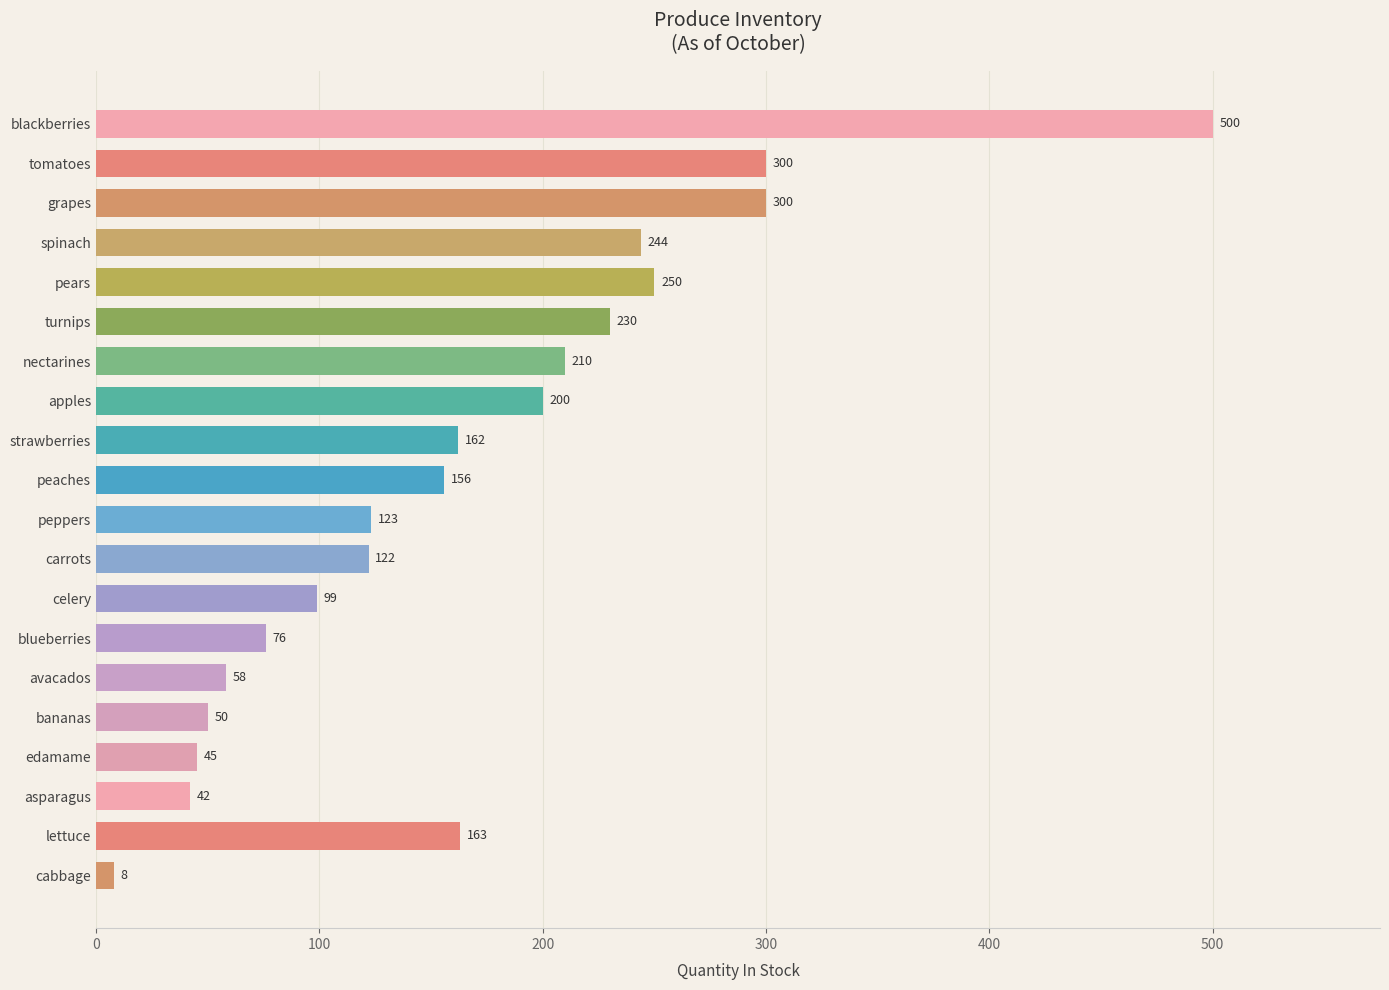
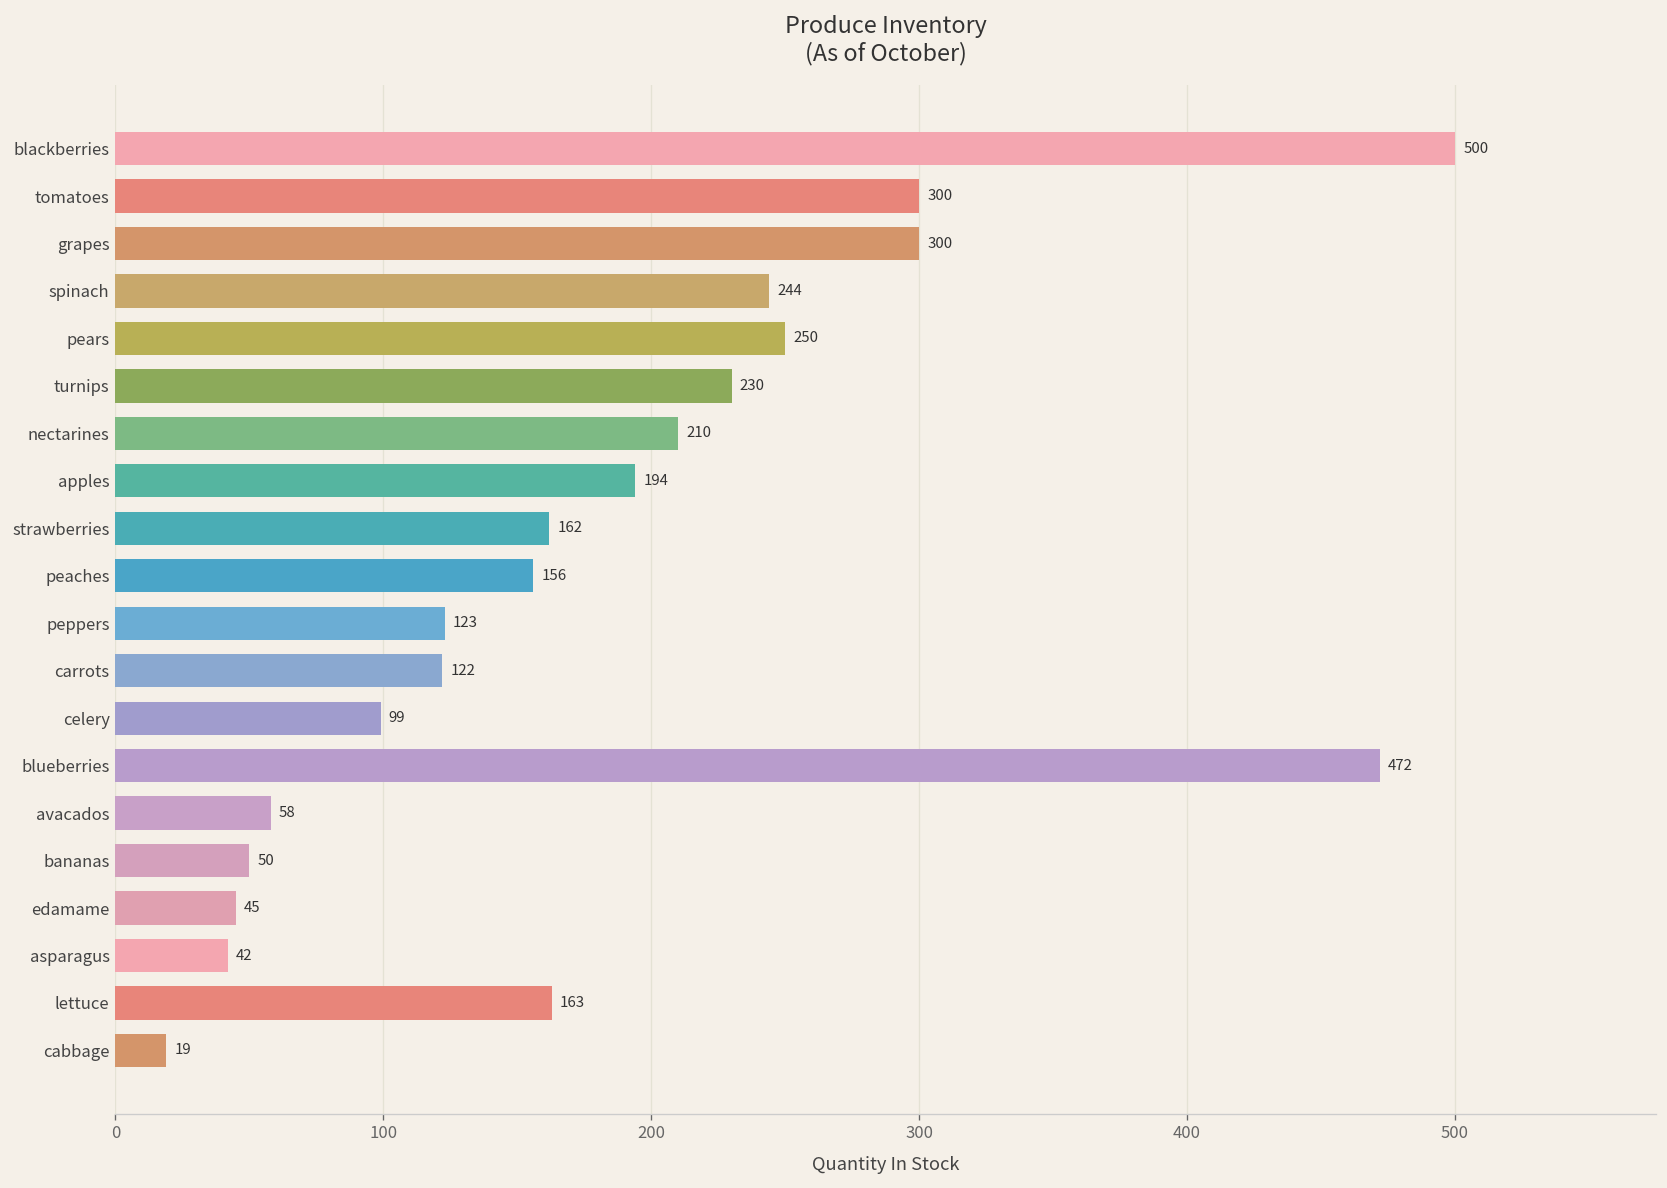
apples: 200 -> 194
blueberries: 76 -> 472
cabbage: 8 -> 19
